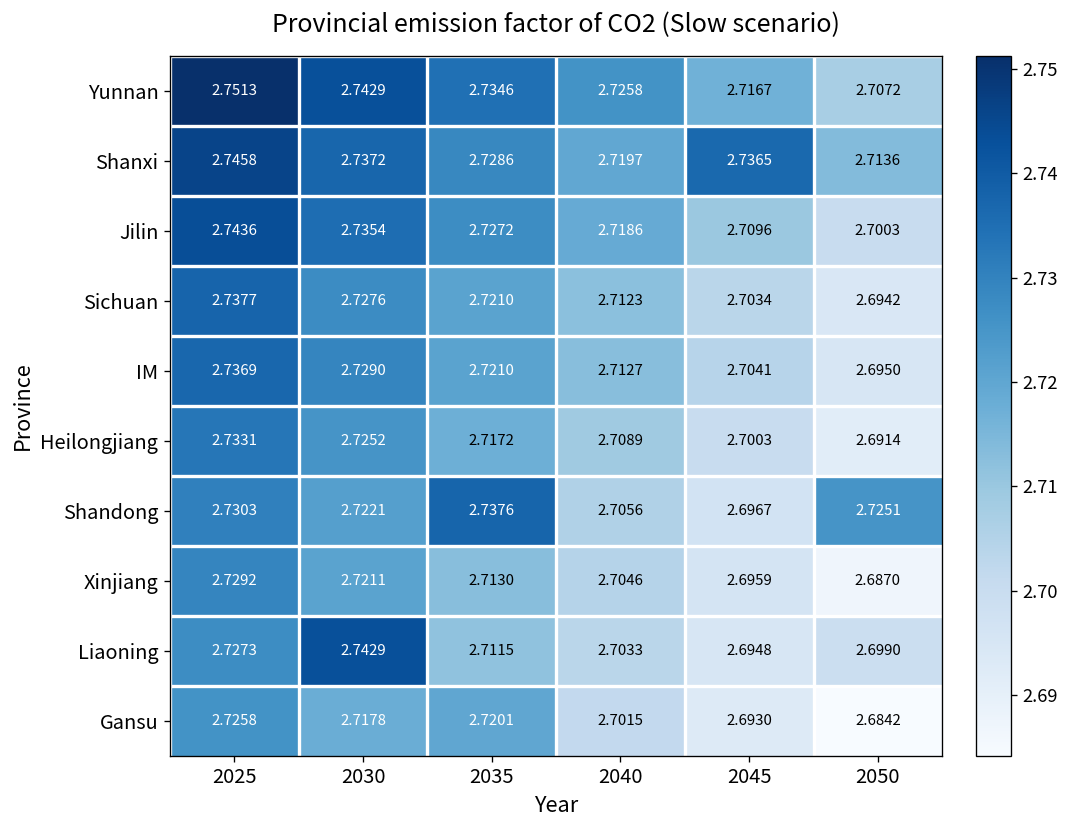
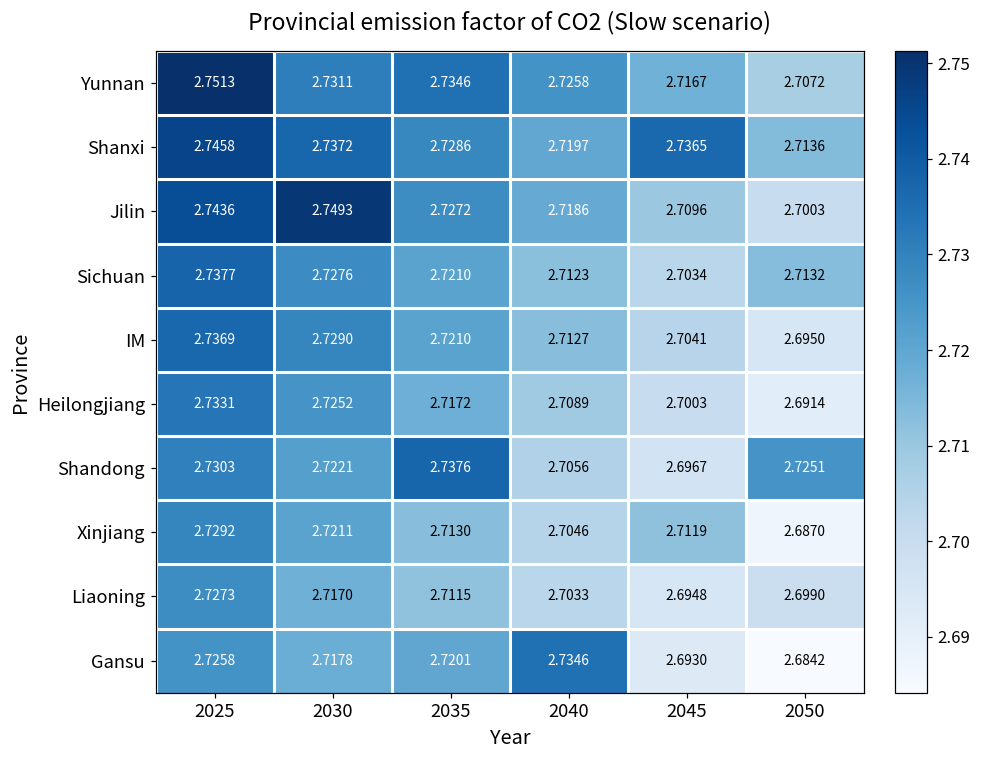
Yunnan, 2030: 2.7429 -> 2.7311
Jilin, 2030: 2.7354 -> 2.7493
Sichuan, 2050: 2.6942 -> 2.7132
Xinjiang, 2045: 2.6959 -> 2.7119
Liaoning, 2030: 2.7429 -> 2.7170
Gansu, 2040: 2.7015 -> 2.7346
